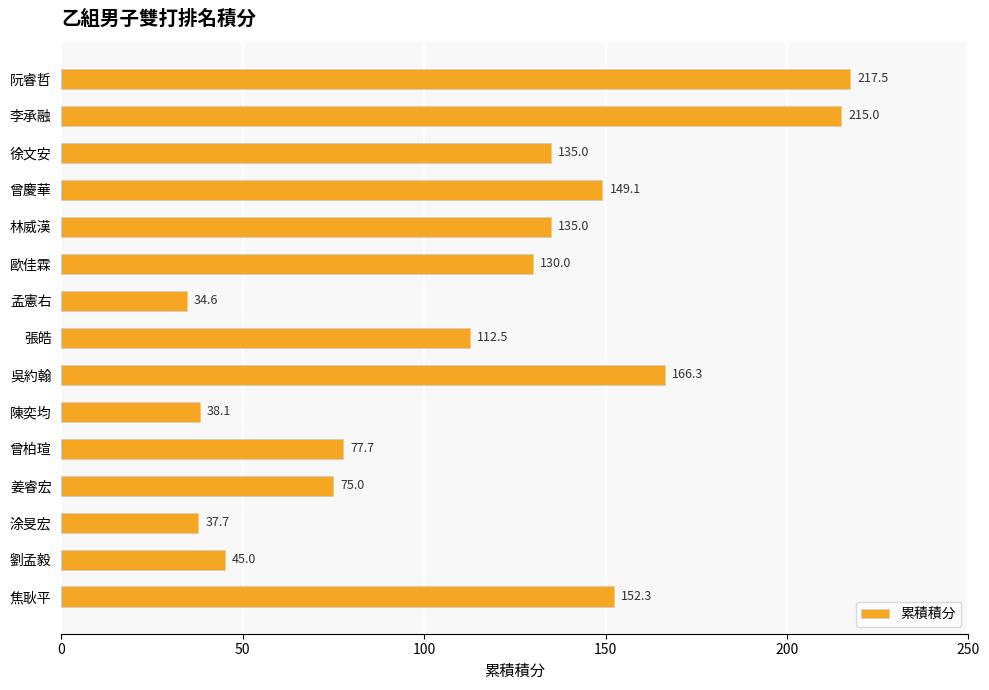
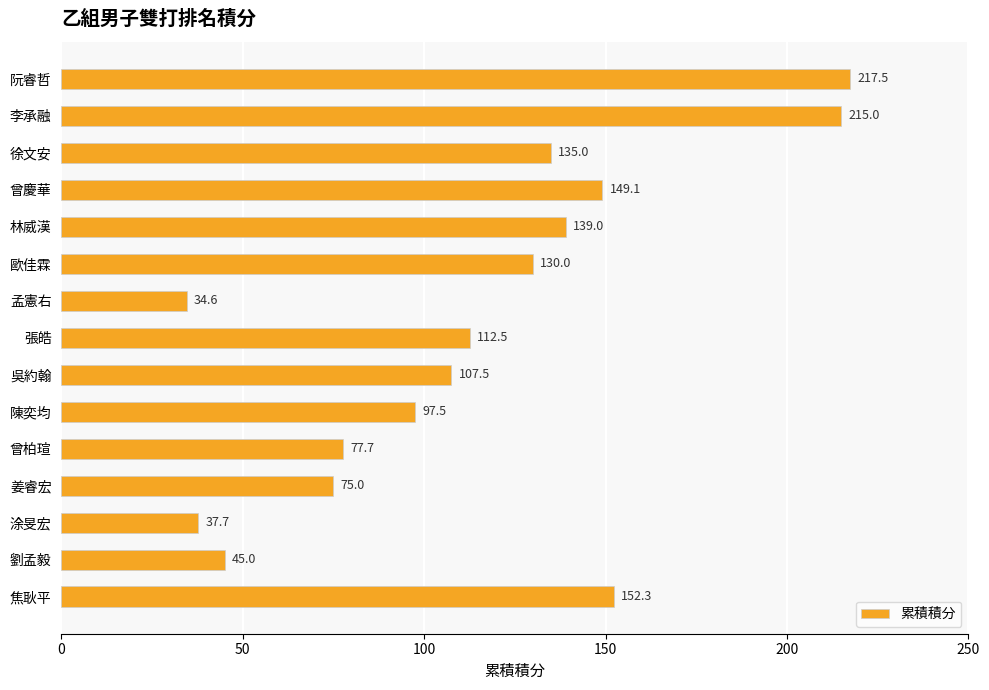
林威漢: 135.0 -> 139.0
吳約翰: 166.3 -> 107.5
陳奕均: 38.1 -> 97.5
